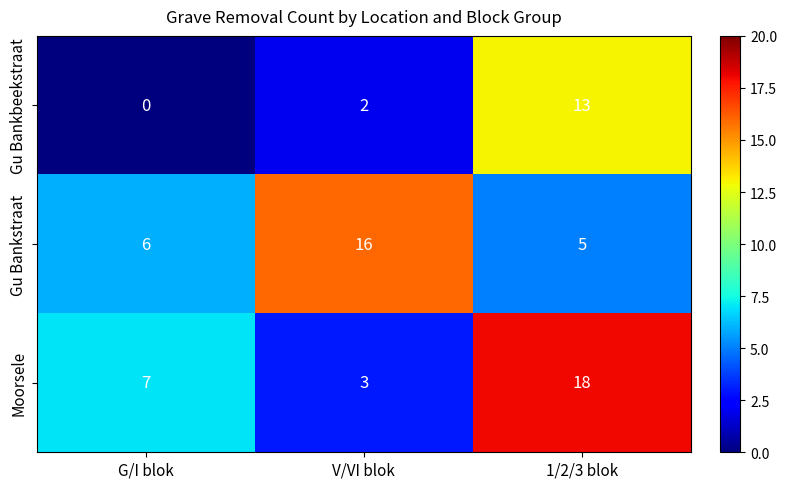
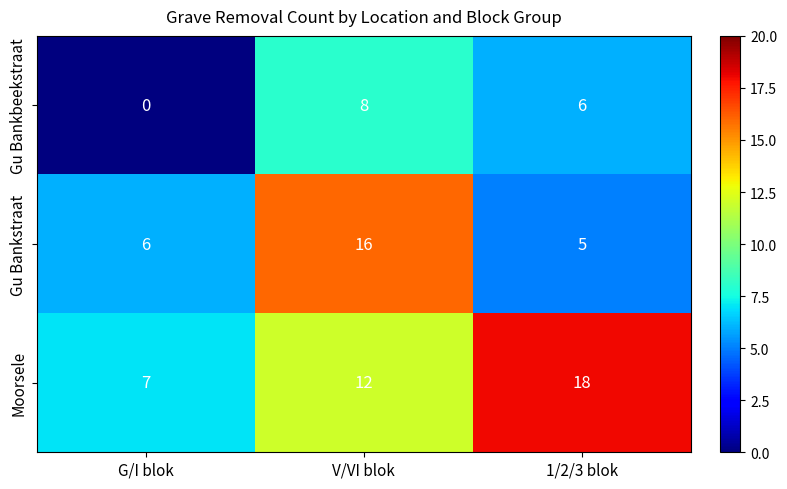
Gu Bankbeekstraat, V/VI blok: 2 -> 8
Gu Bankbeekstraat, 1/2/3 blok: 13 -> 6
Moorsele, V/VI blok: 3 -> 12
